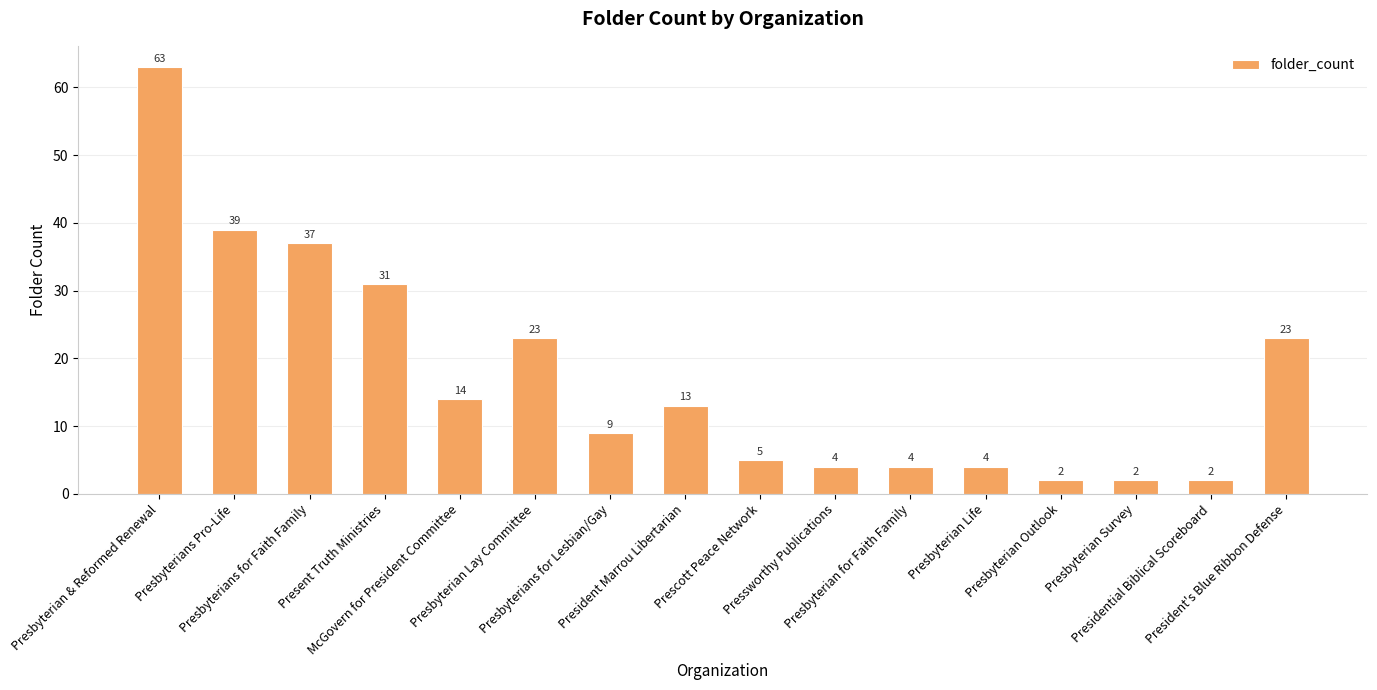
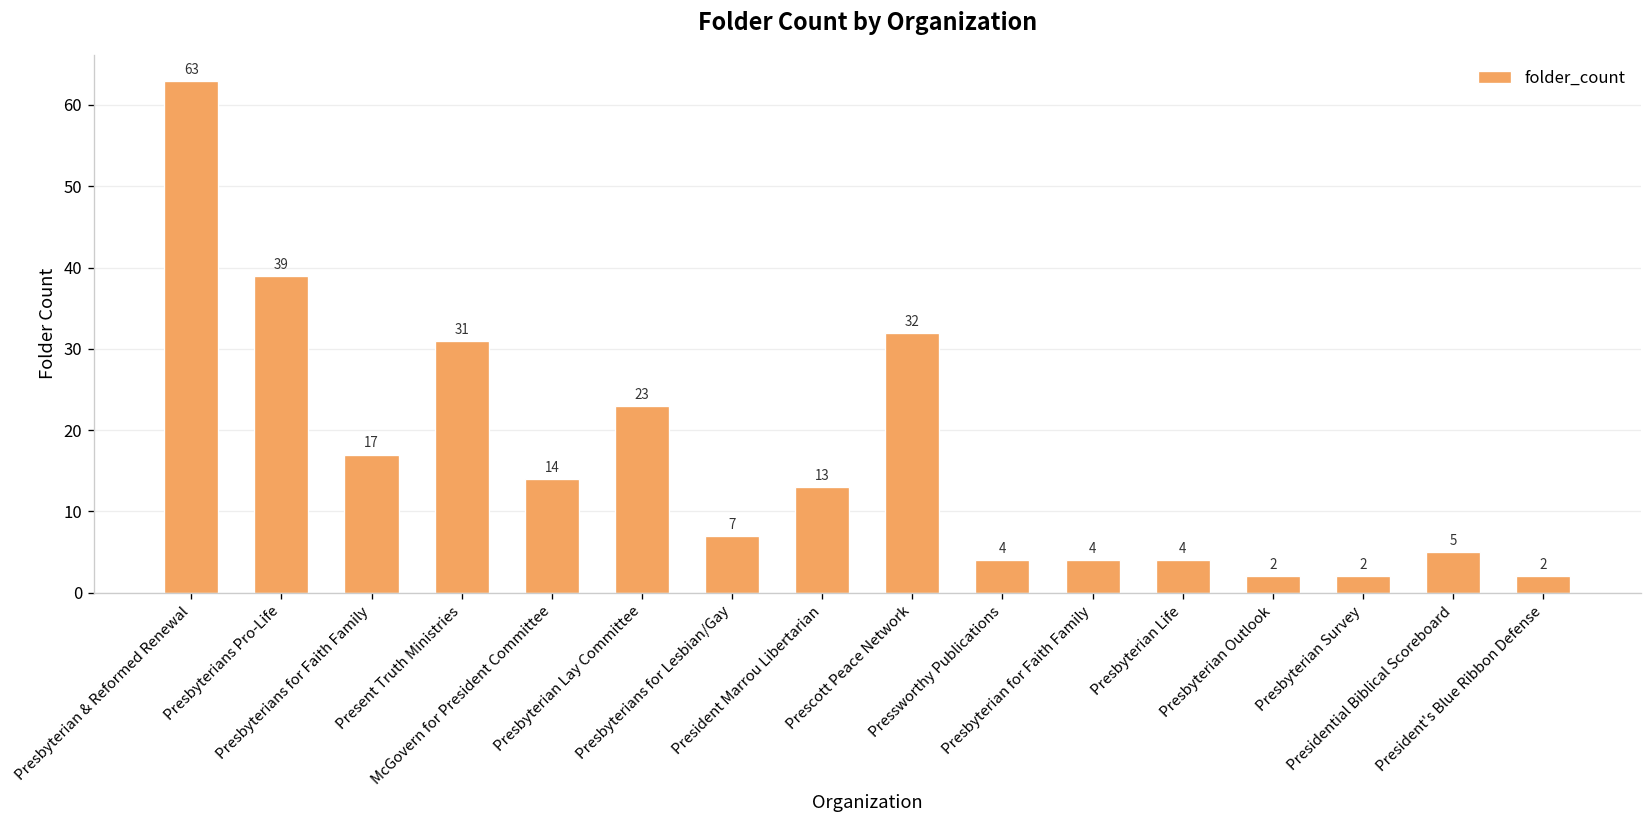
Presbyterians for Faith Family: 37 -> 17
Presbyterians for Lesbian/Gay: 9 -> 7
Prescott Peace Network: 5 -> 32
Presidential Biblical Scoreboard: 2 -> 5
President's Blue Ribbon Defense: 23 -> 2
